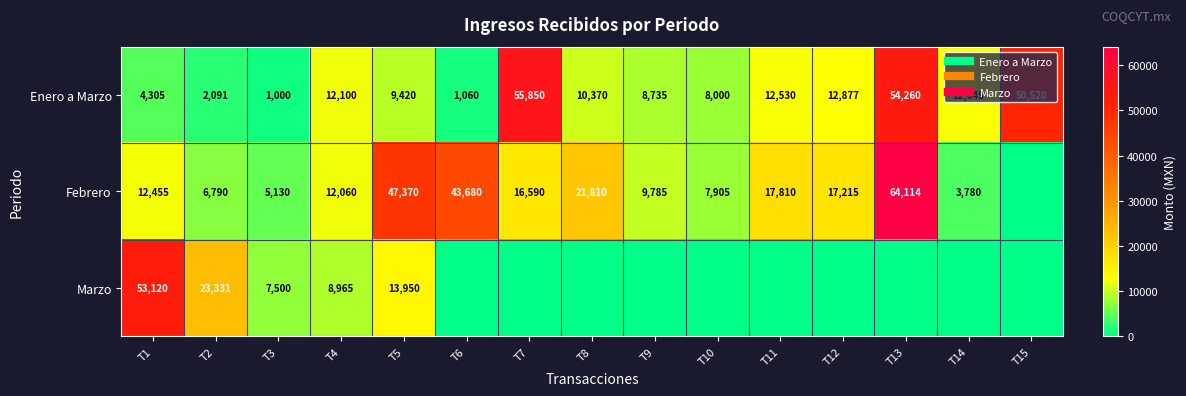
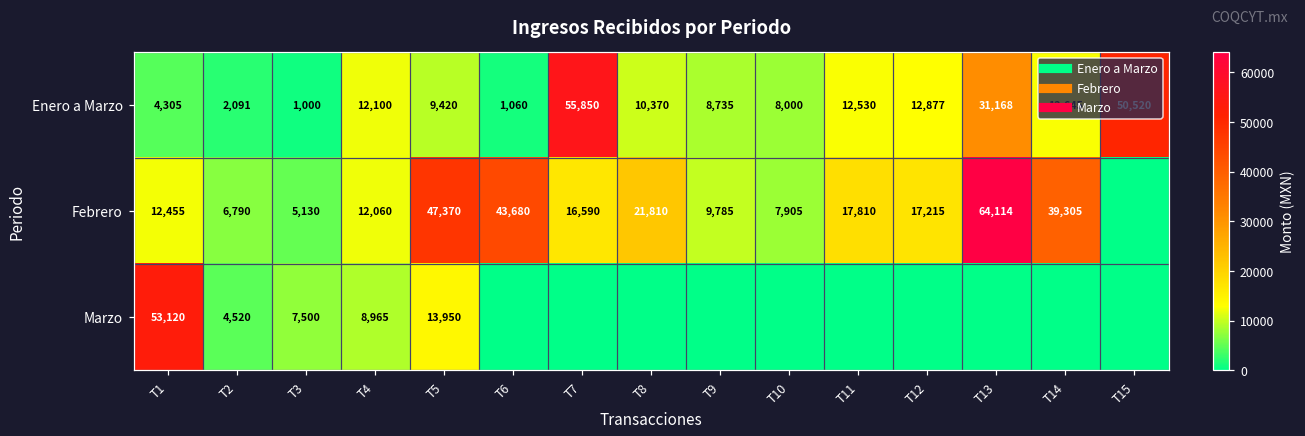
Enero a Marzo, T13: 54,260 -> 31,168
Febrero, T14: 3,780 -> 39,305
Marzo, T2: 23,331 -> 4,520
